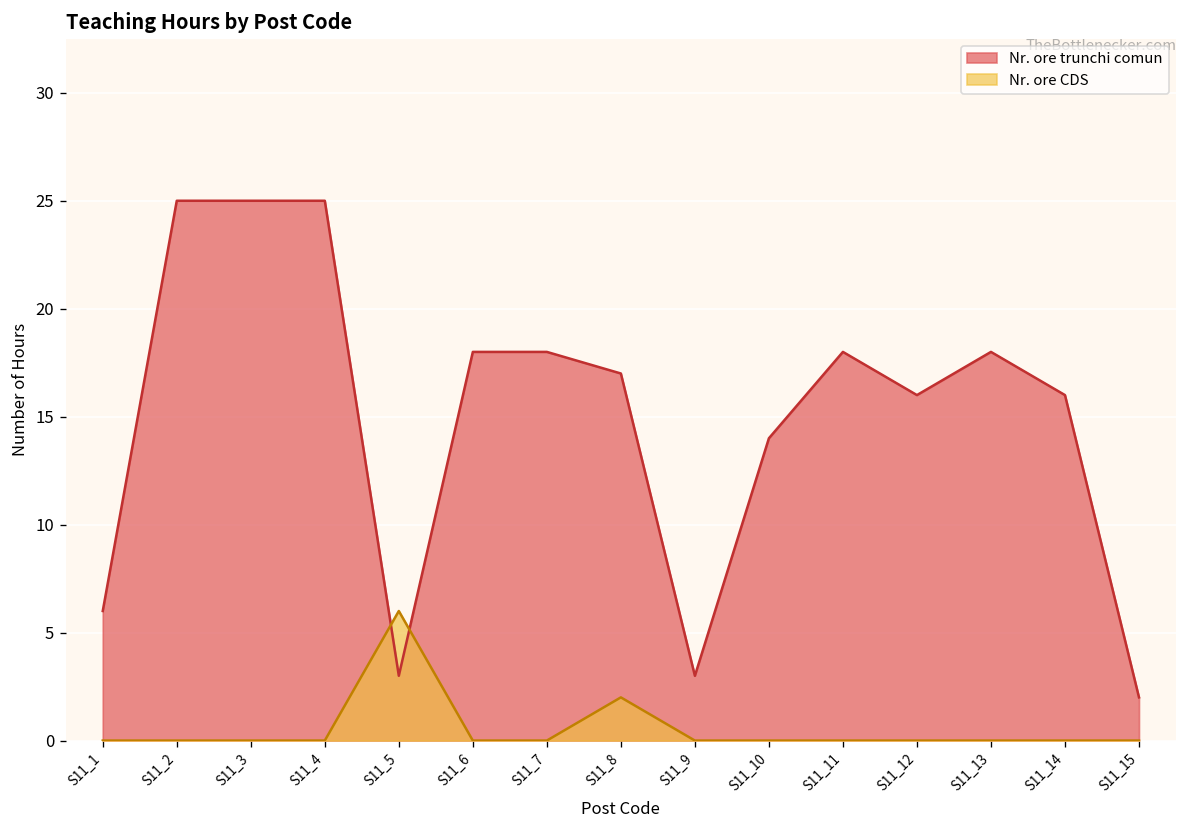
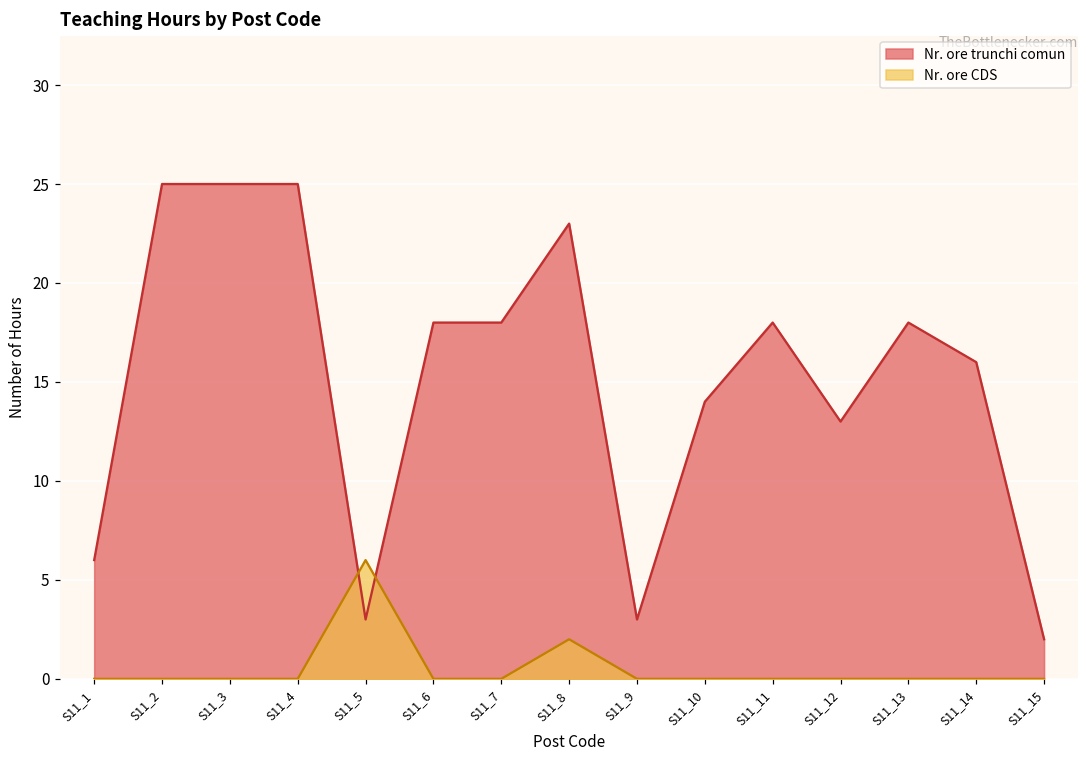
Nr. ore trunchi comun, S11_8: 17 -> 23
Nr. ore trunchi comun, S11_12: 16 -> 13
